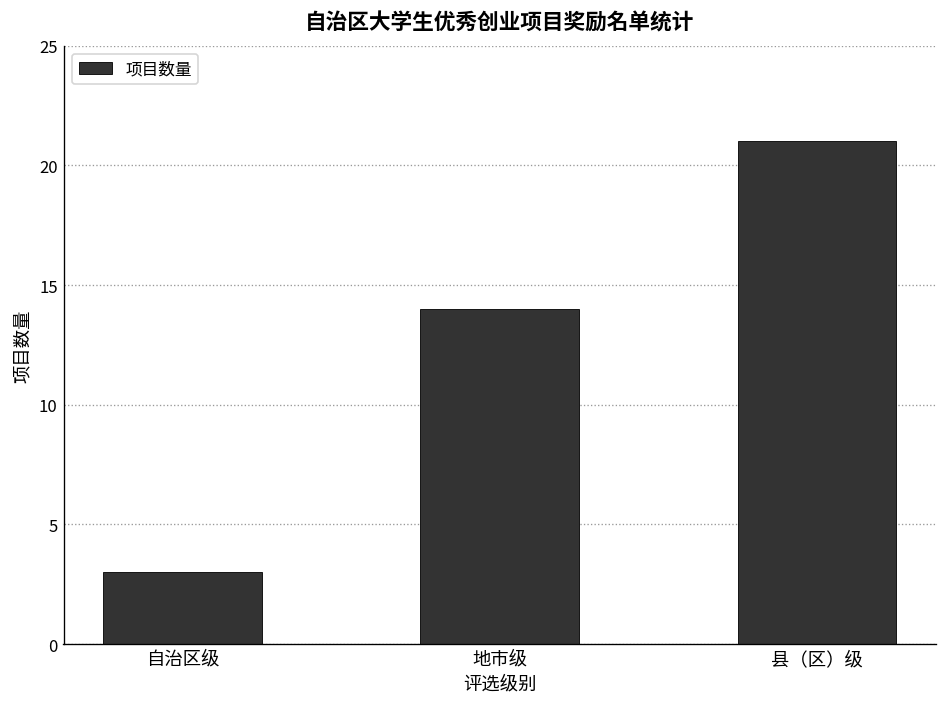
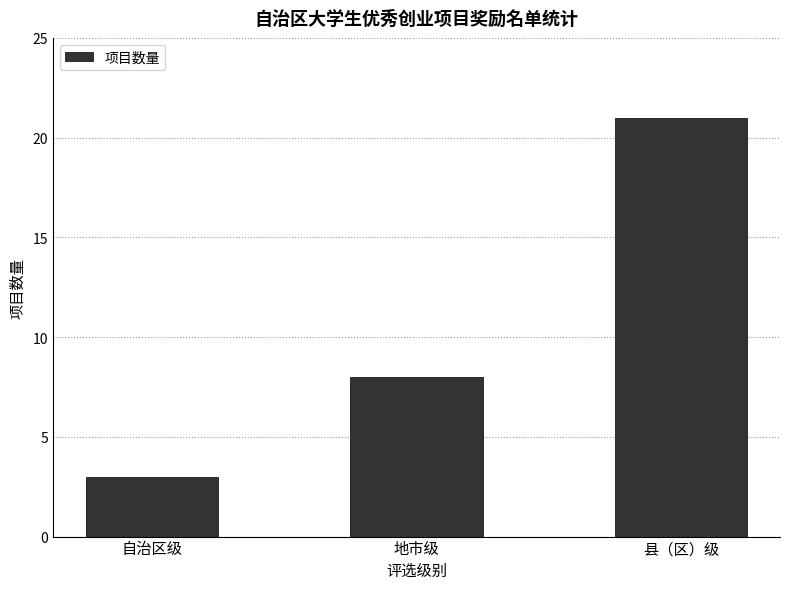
地市级: 14 -> 8
